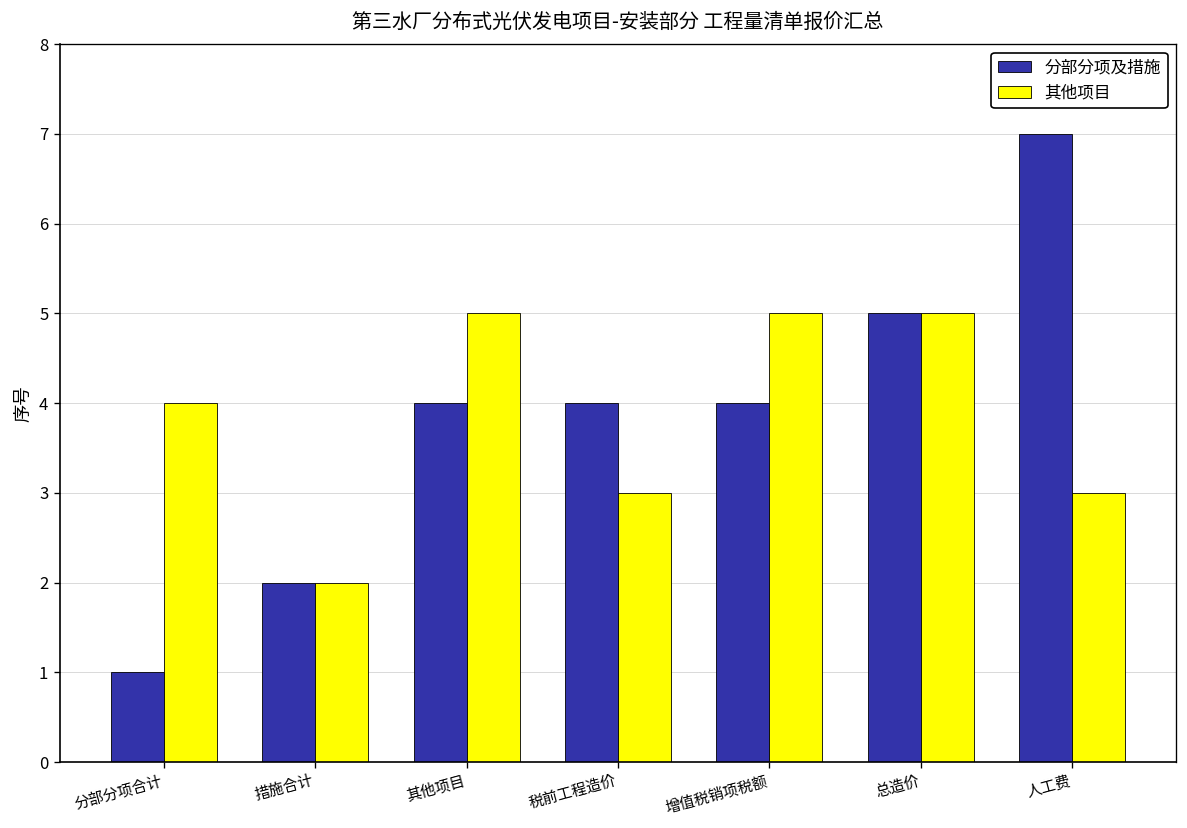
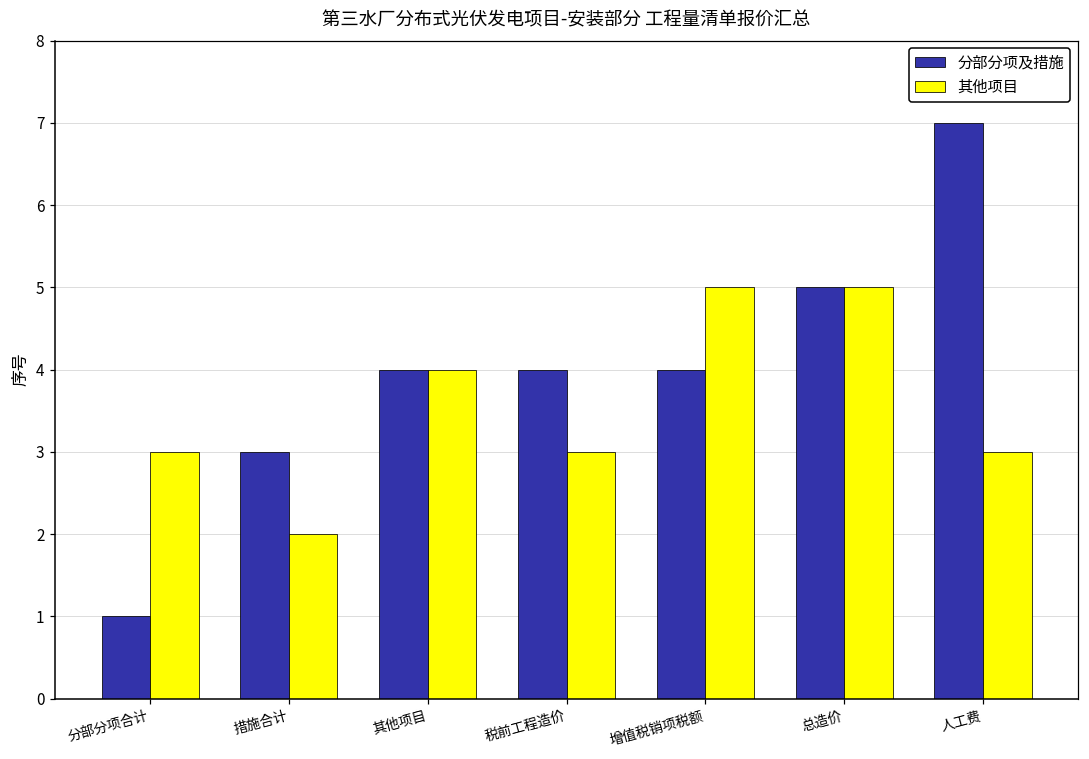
其他项目, 分部分项合计: 4 -> 3
分部分项及措施, 措施合计: 2 -> 3
其他项目, 其他项目: 5 -> 4
